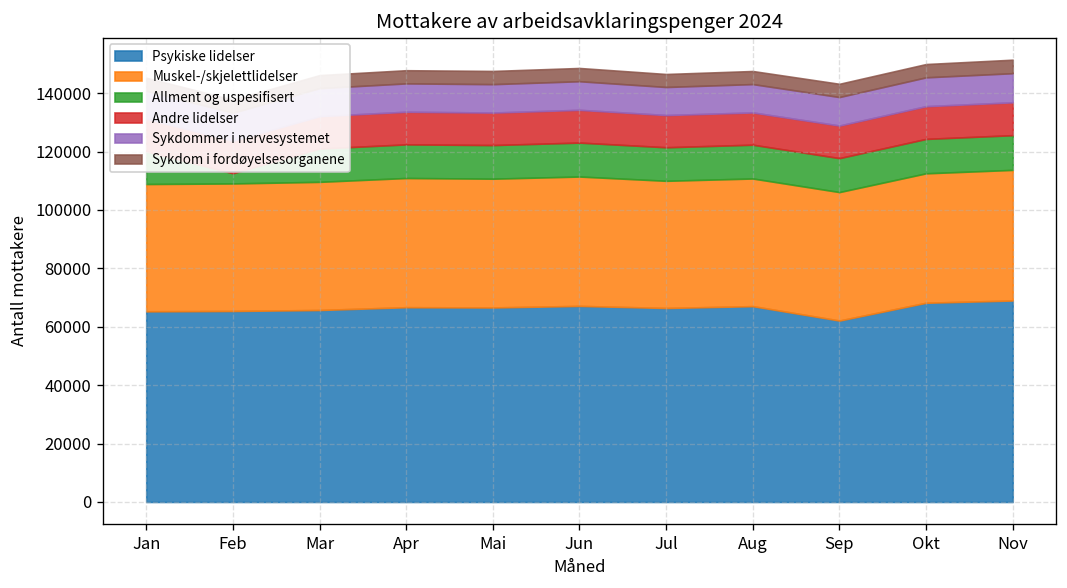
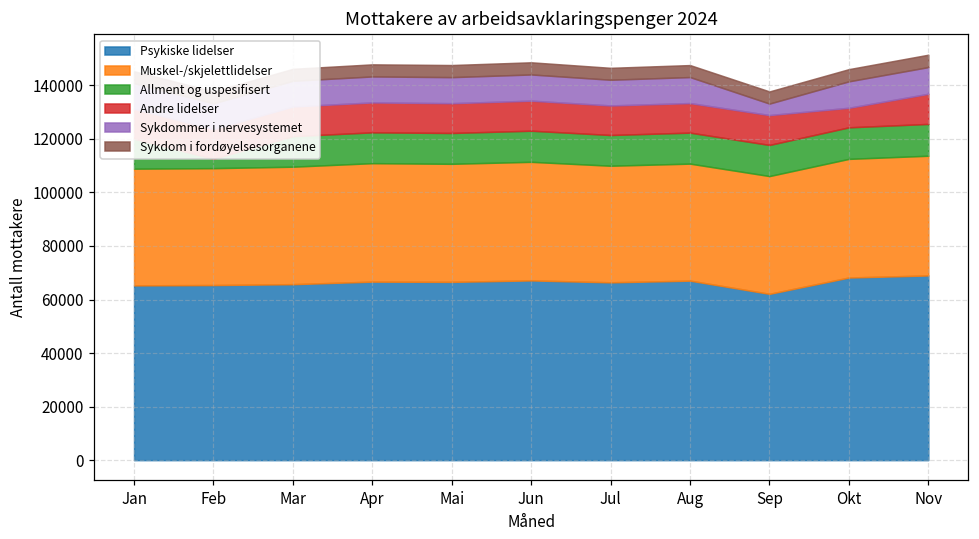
Sykdommer i nervesystemet, Sep: 10000 -> 4000
Andre lidelser, Okt: 11000 -> 7000
